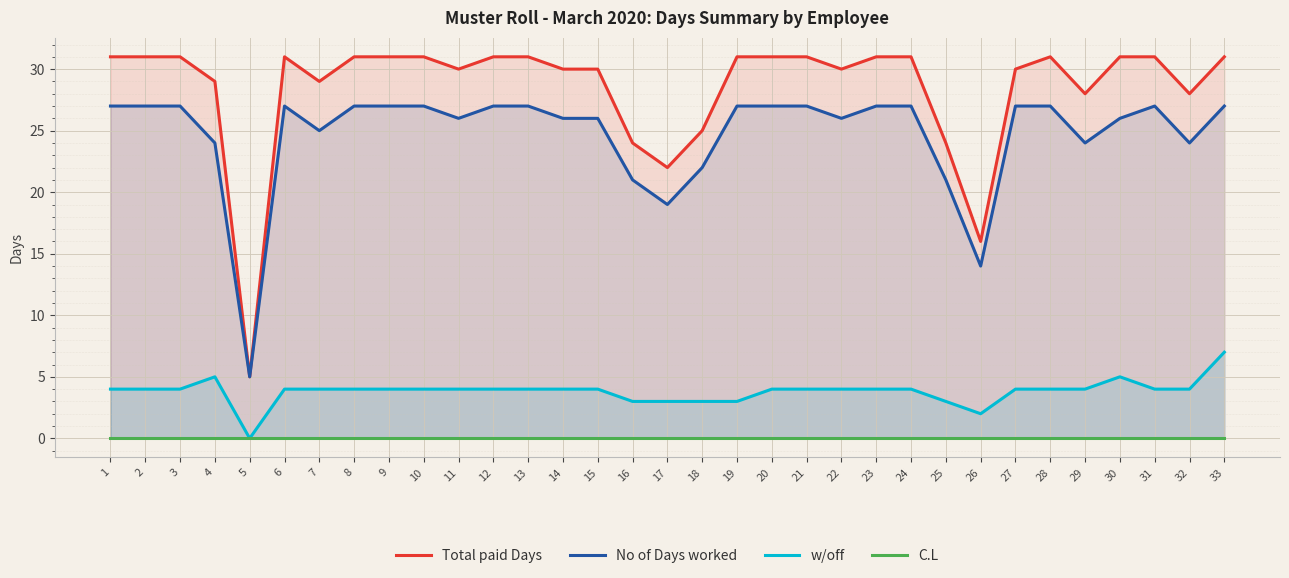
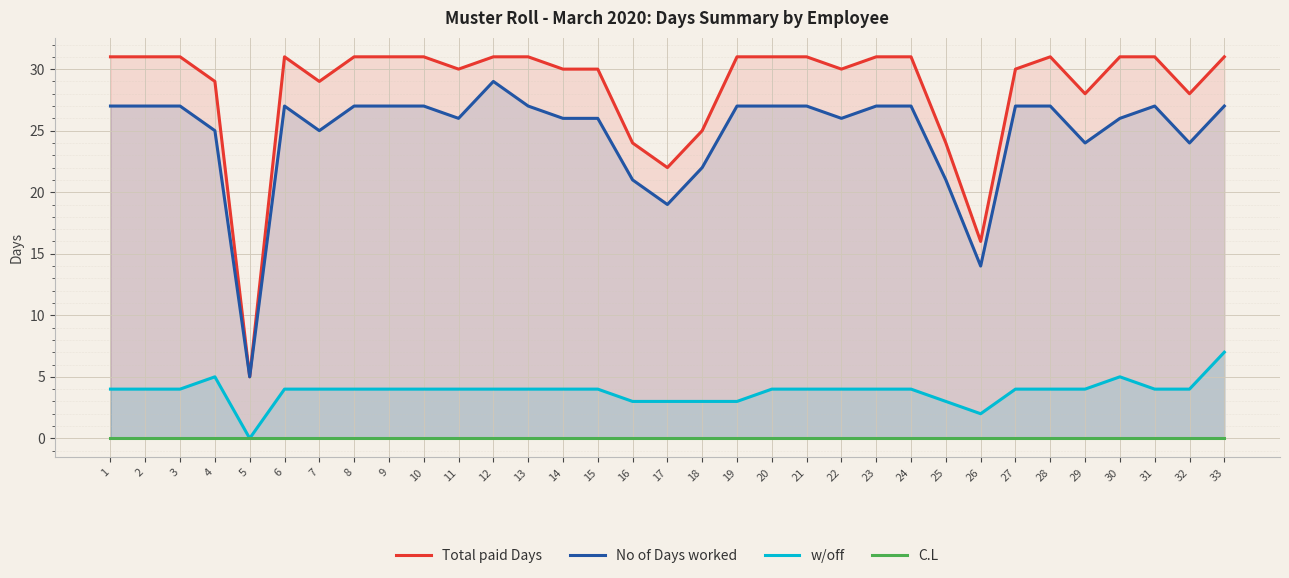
No of Days worked, 4: 24 -> 25
No of Days worked, 12: 27 -> 29
